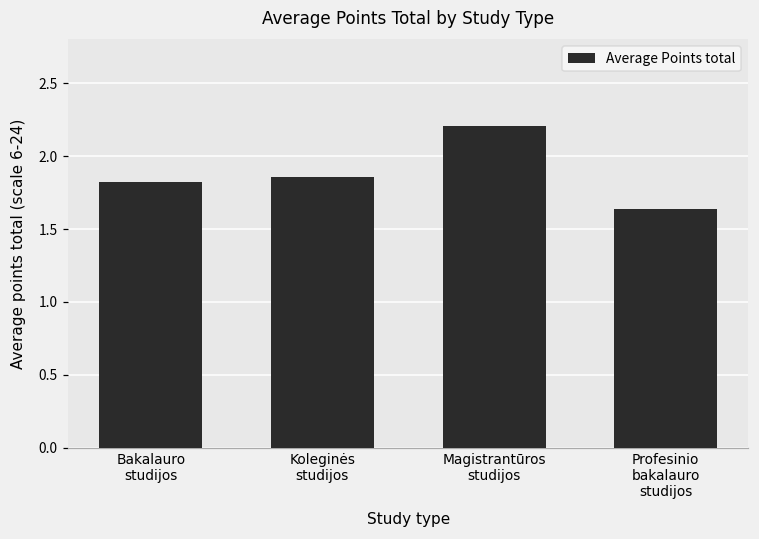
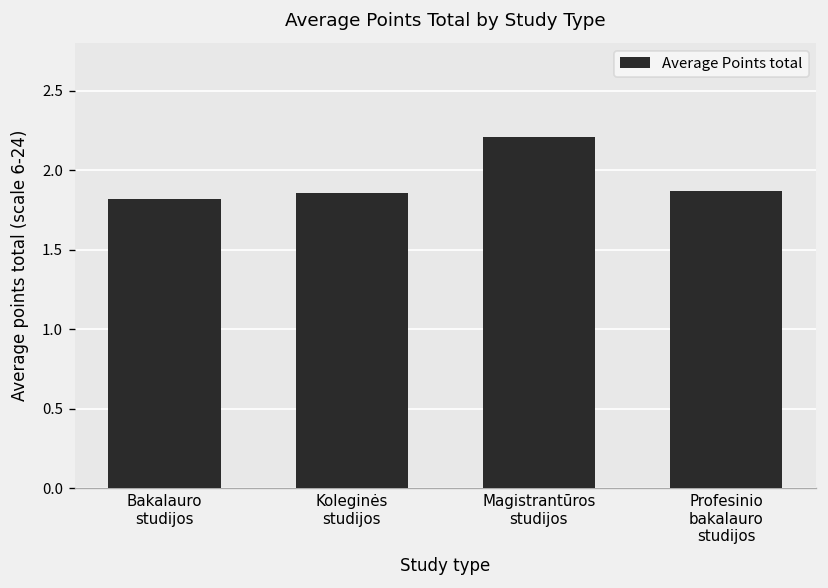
Profesinio bakalauro studijos: 1.64 -> 1.87
